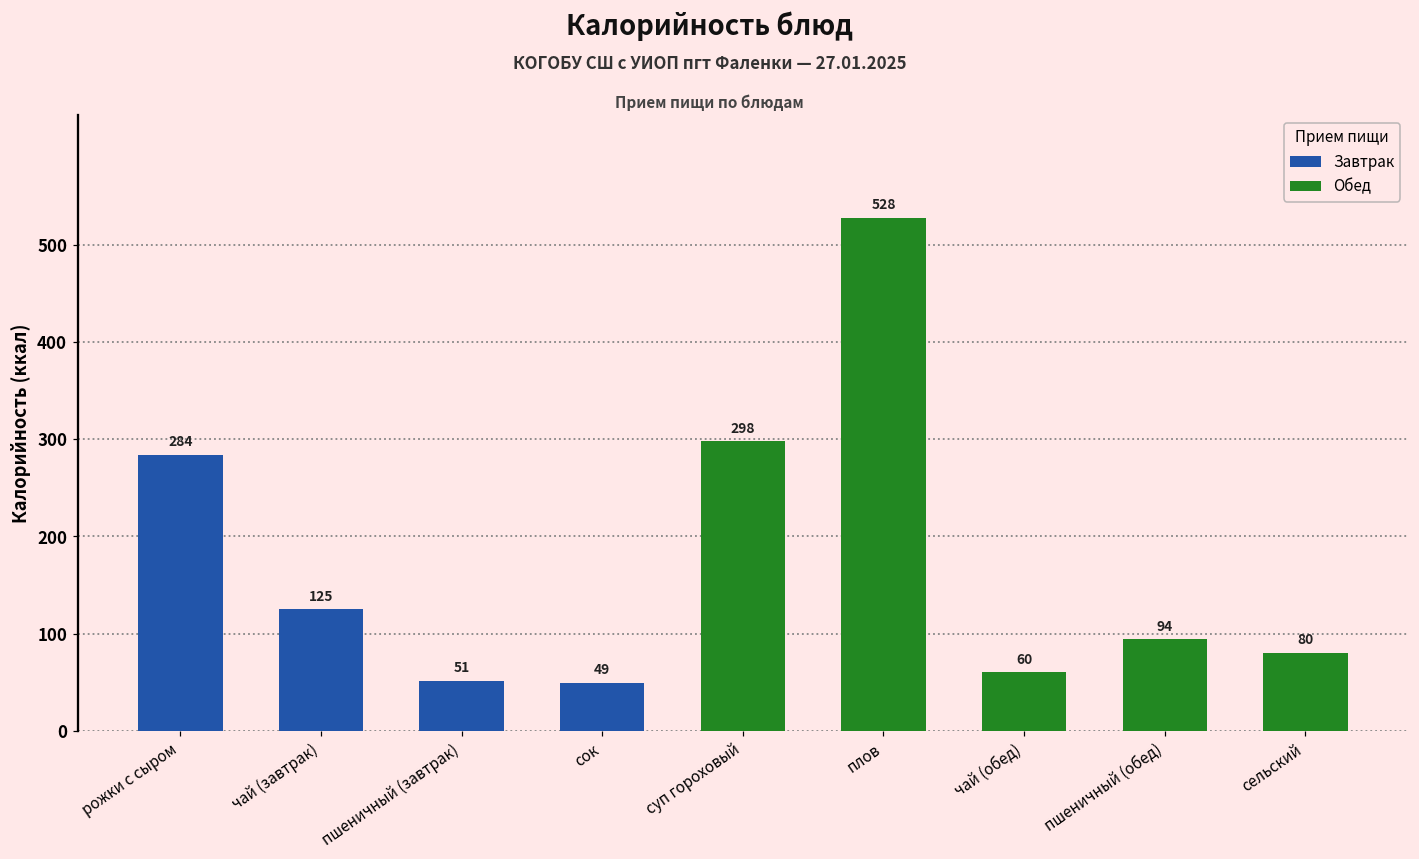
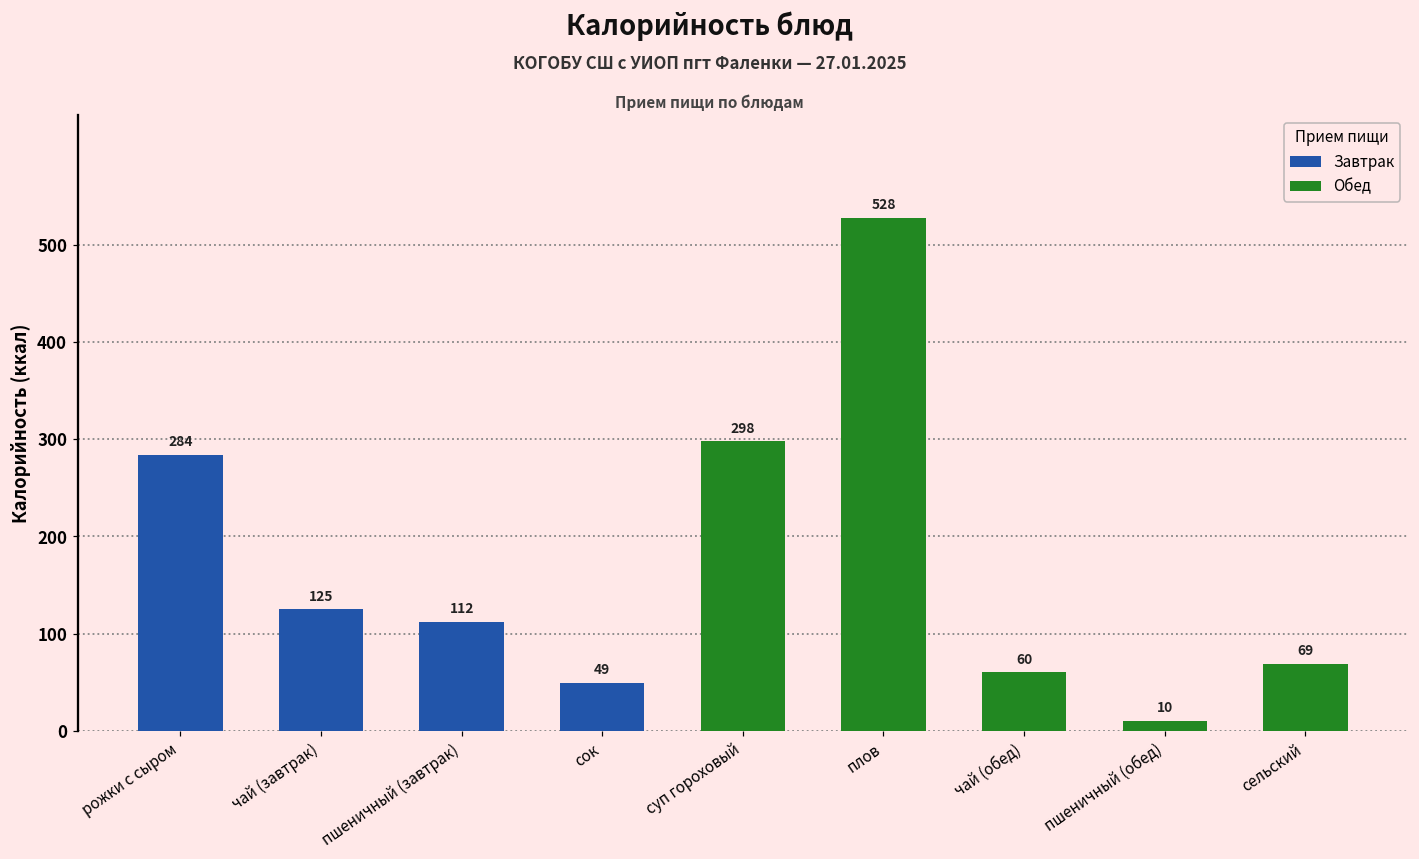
пшеничный (завтрак): 51 -> 112
пшеничный (обед): 94 -> 10
сельский: 80 -> 69
